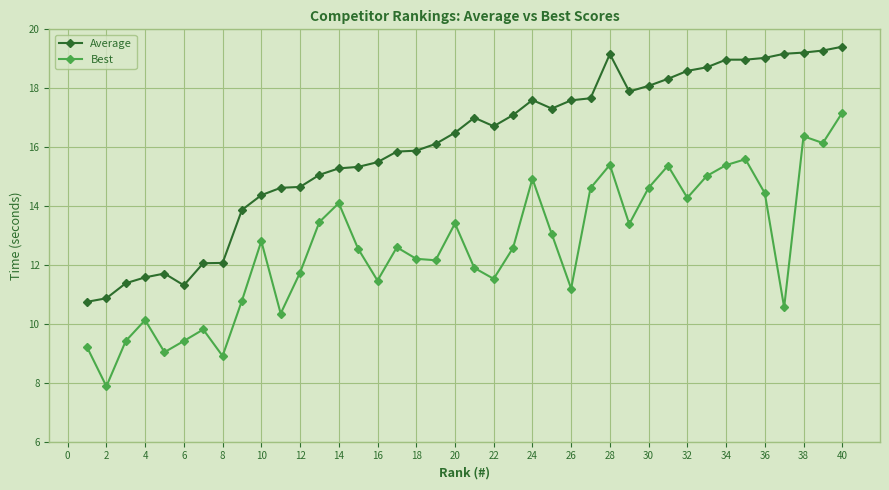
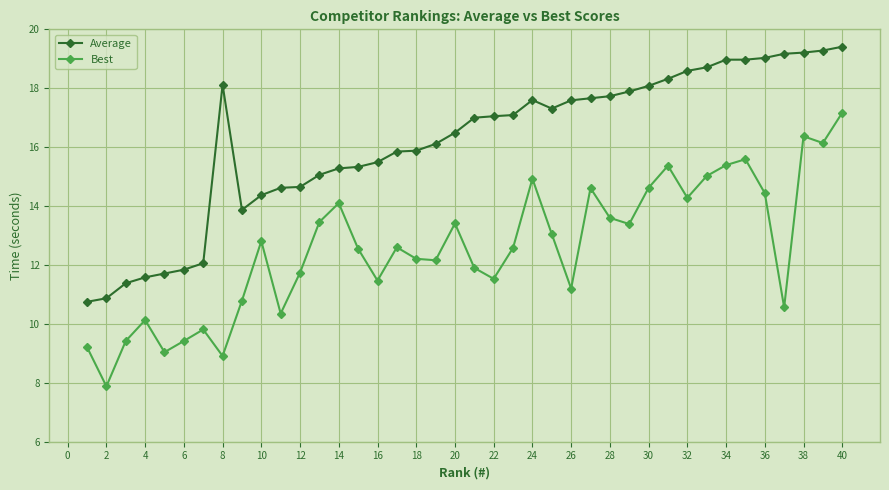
Average, 6: 11.3 -> 11.8
Average, 8: 12.1 -> 18.1
Average, 22: 16.7 -> 17.1
Average, 28: 19.2 -> 17.7
Best, 28: 15.4 -> 13.6
